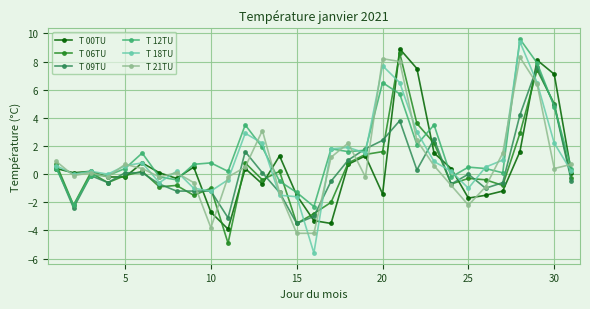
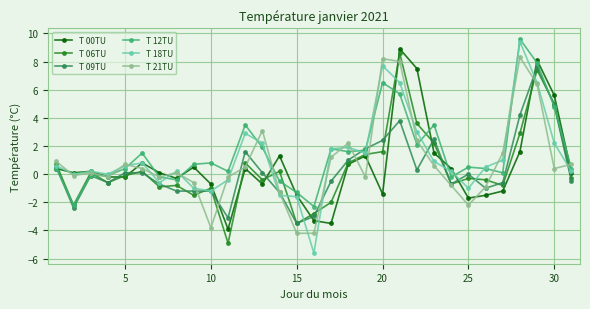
T 00TU, 10: -2.7 -> -0.7
T 00TU, 30: 7.1 -> 5.6
